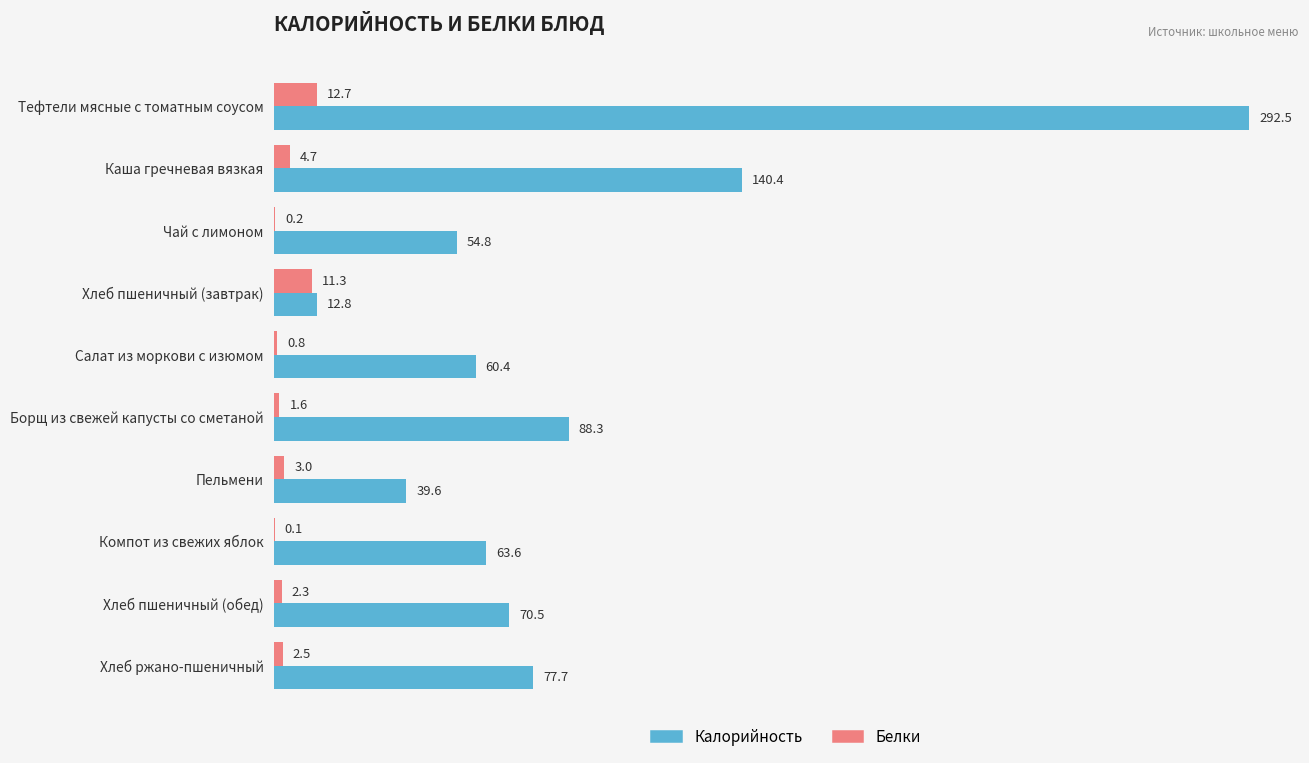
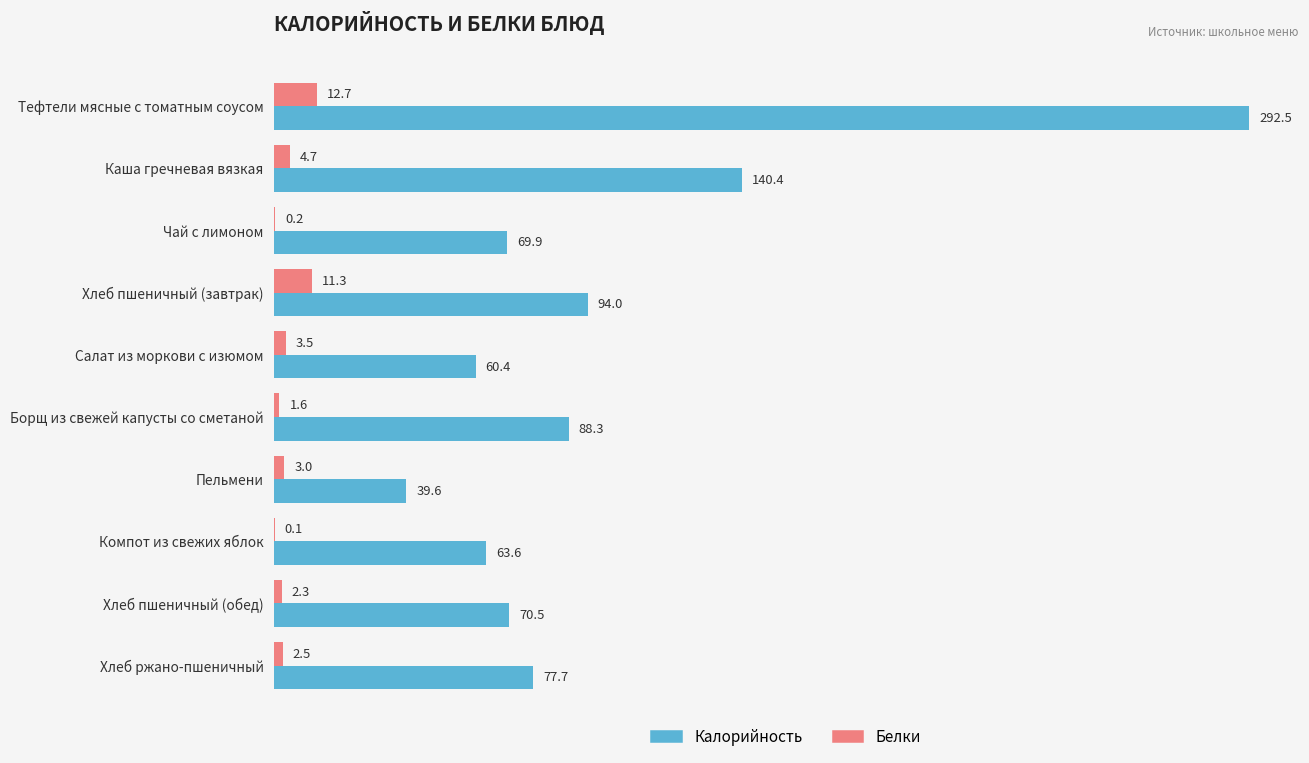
Калорийность, Чай с лимоном: 54.8 -> 69.9
Калорийность, Хлеб пшеничный (завтрак): 12.8 -> 94.0
Белки, Салат из моркови с изюмом: 0.8 -> 3.5
